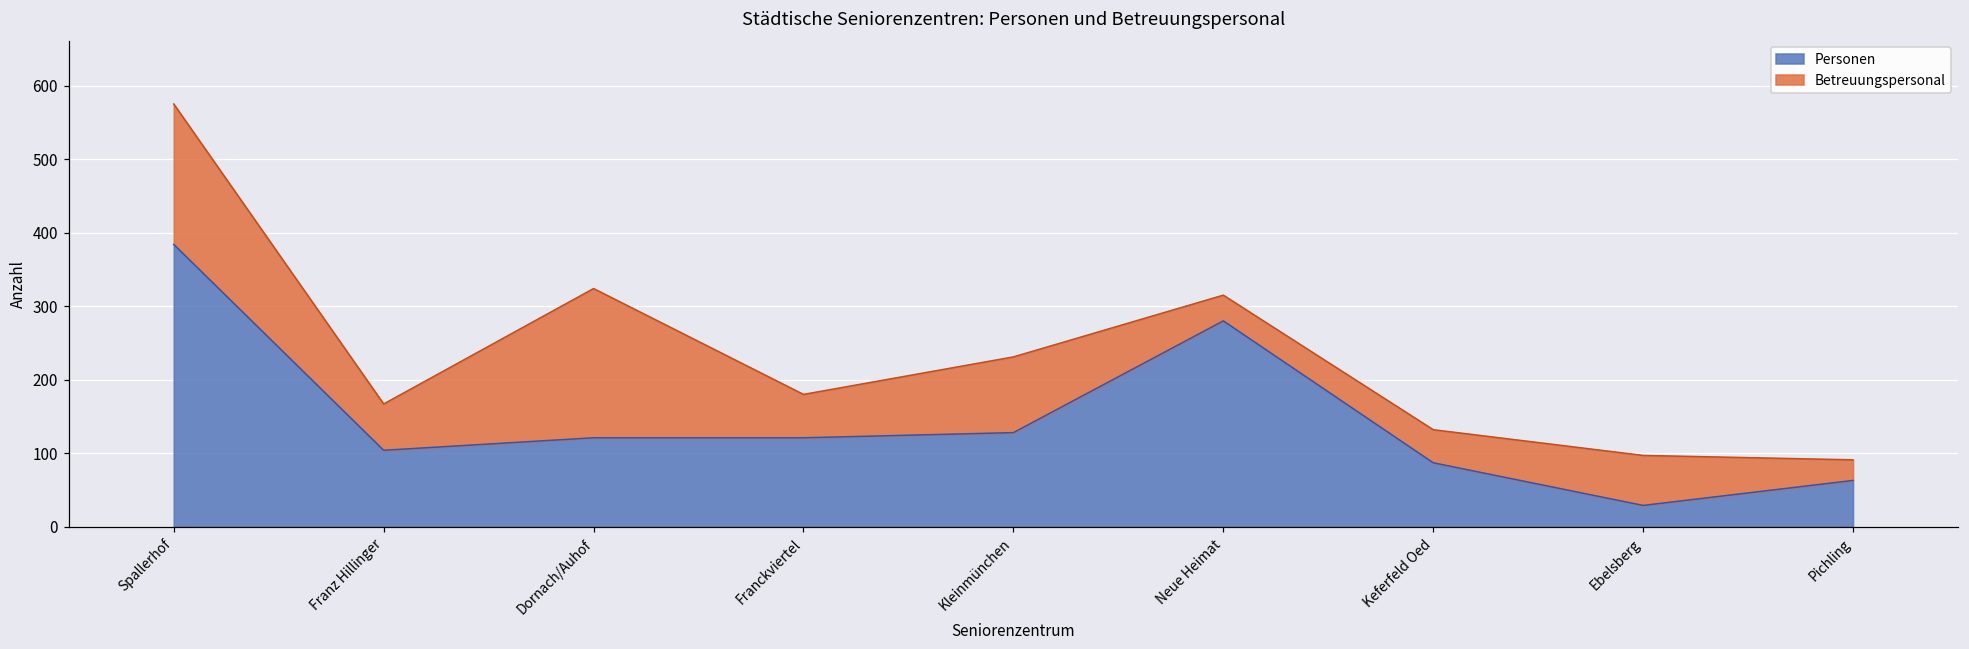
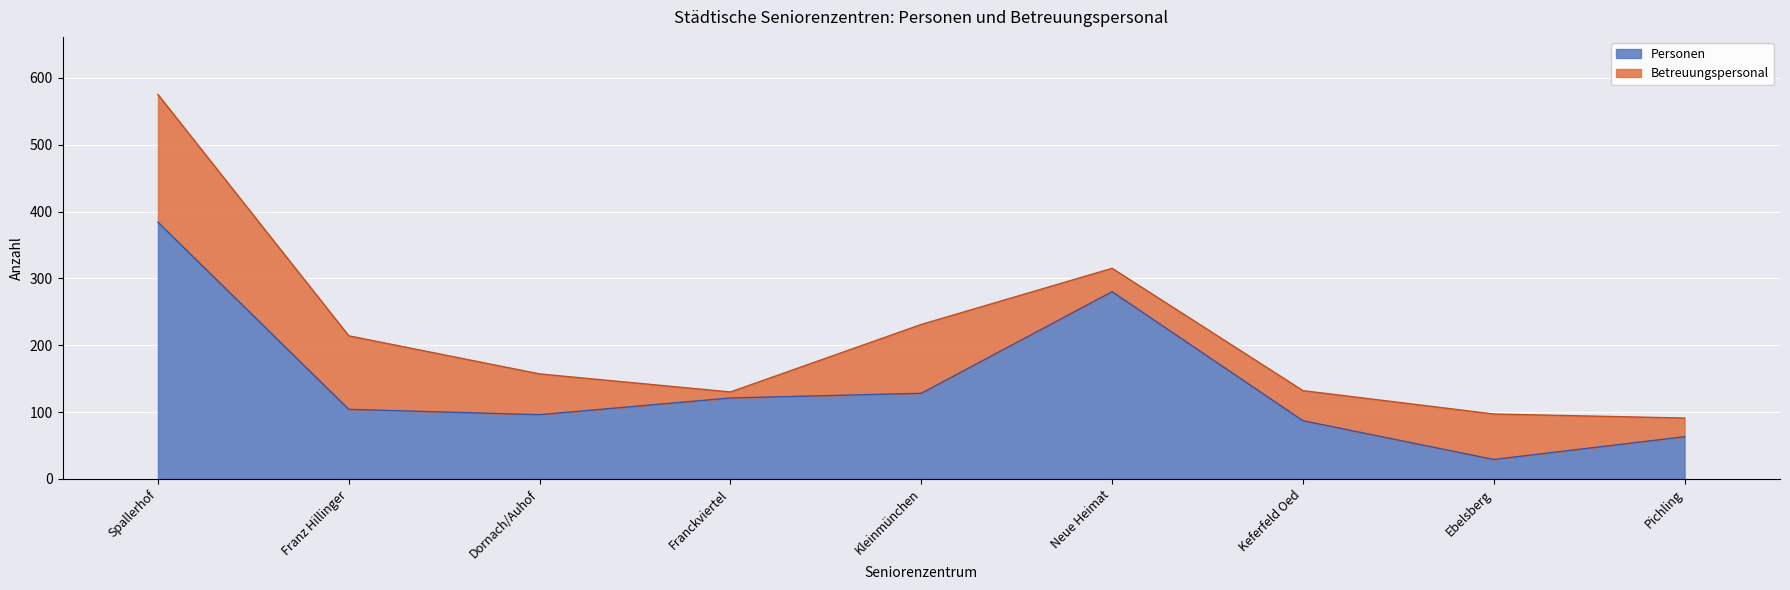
Betreuungspersonal, Franz Hillinger: 60 -> 110
Personen, Dornach/Auhof: 120 -> 100
Betreuungspersonal, Dornach/Auhof: 200 -> 60
Betreuungspersonal, Franckviertel: 60 -> 10
